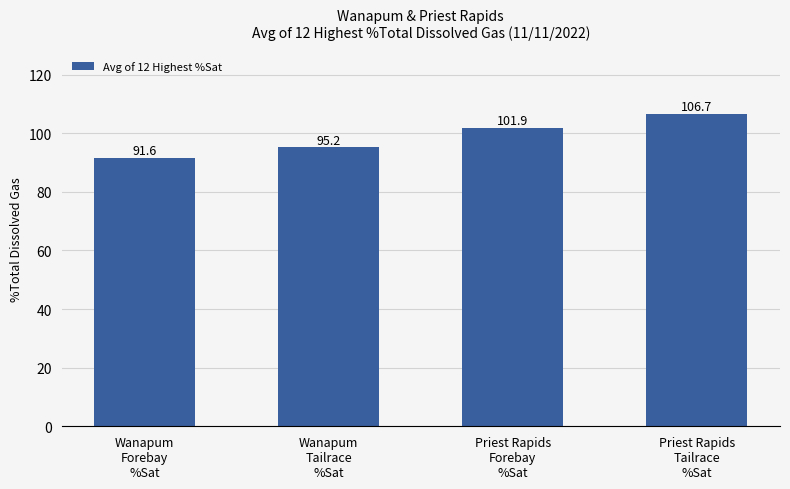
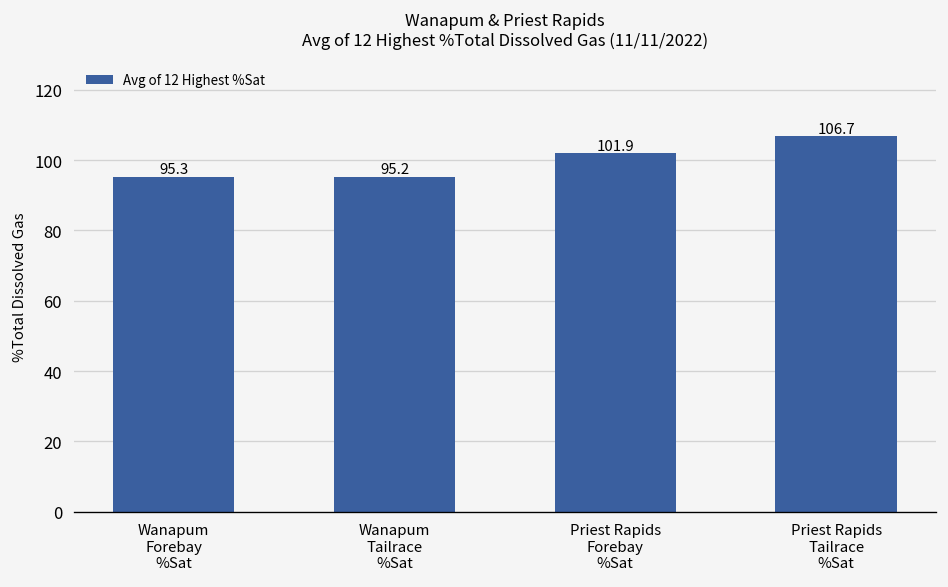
Wanapum Forebay %Sat: 91.6 -> 95.3
